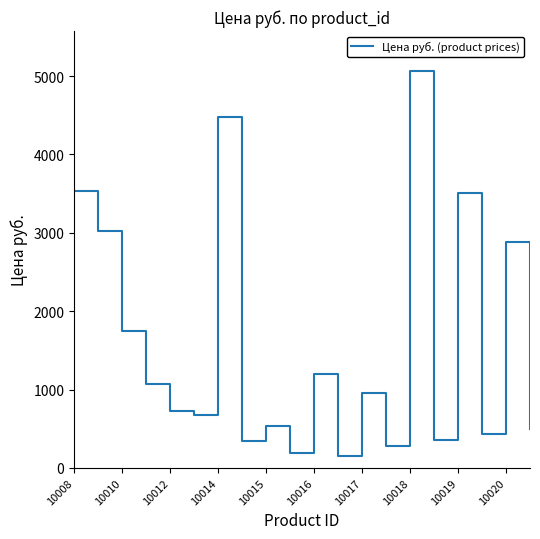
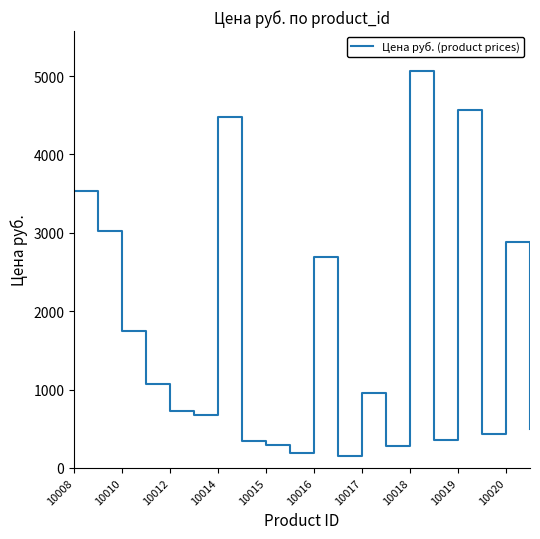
10015: 500 -> 300
10016: 1200 -> 2700
10019: 3500 -> 4600
